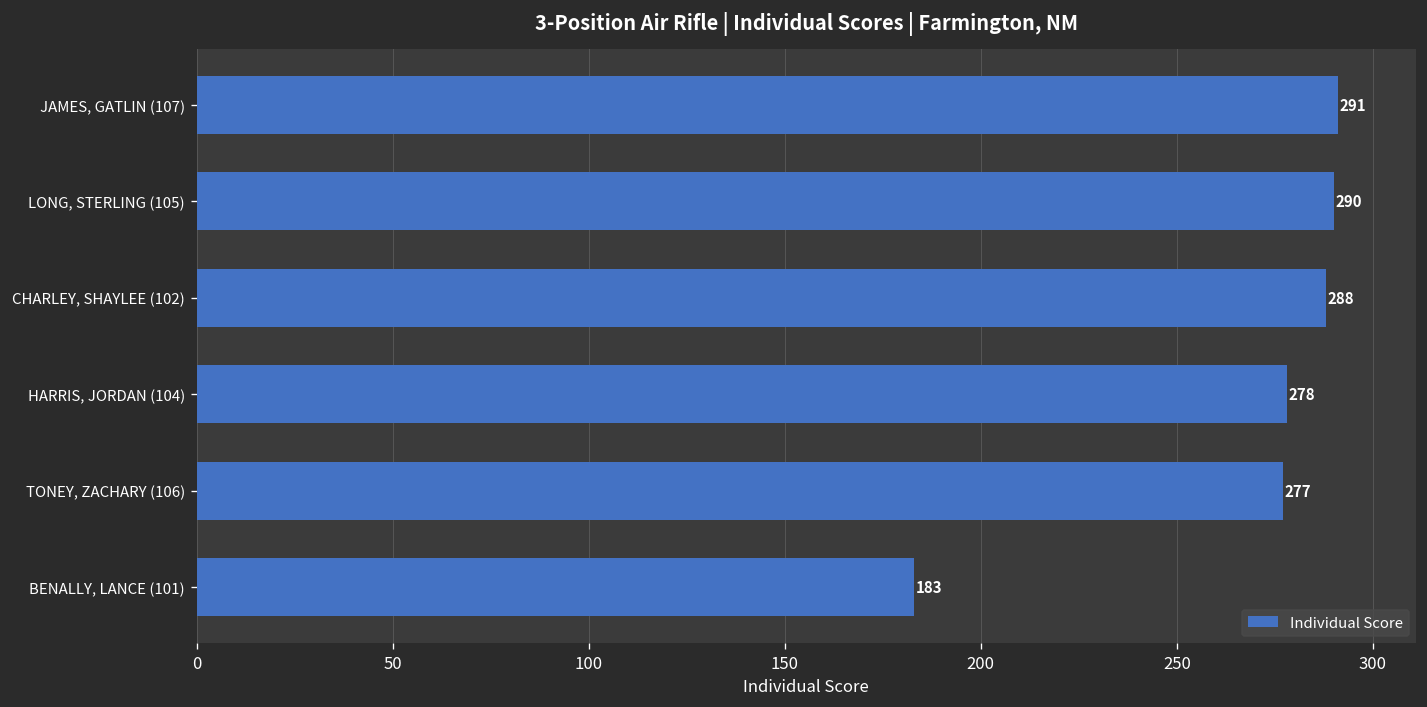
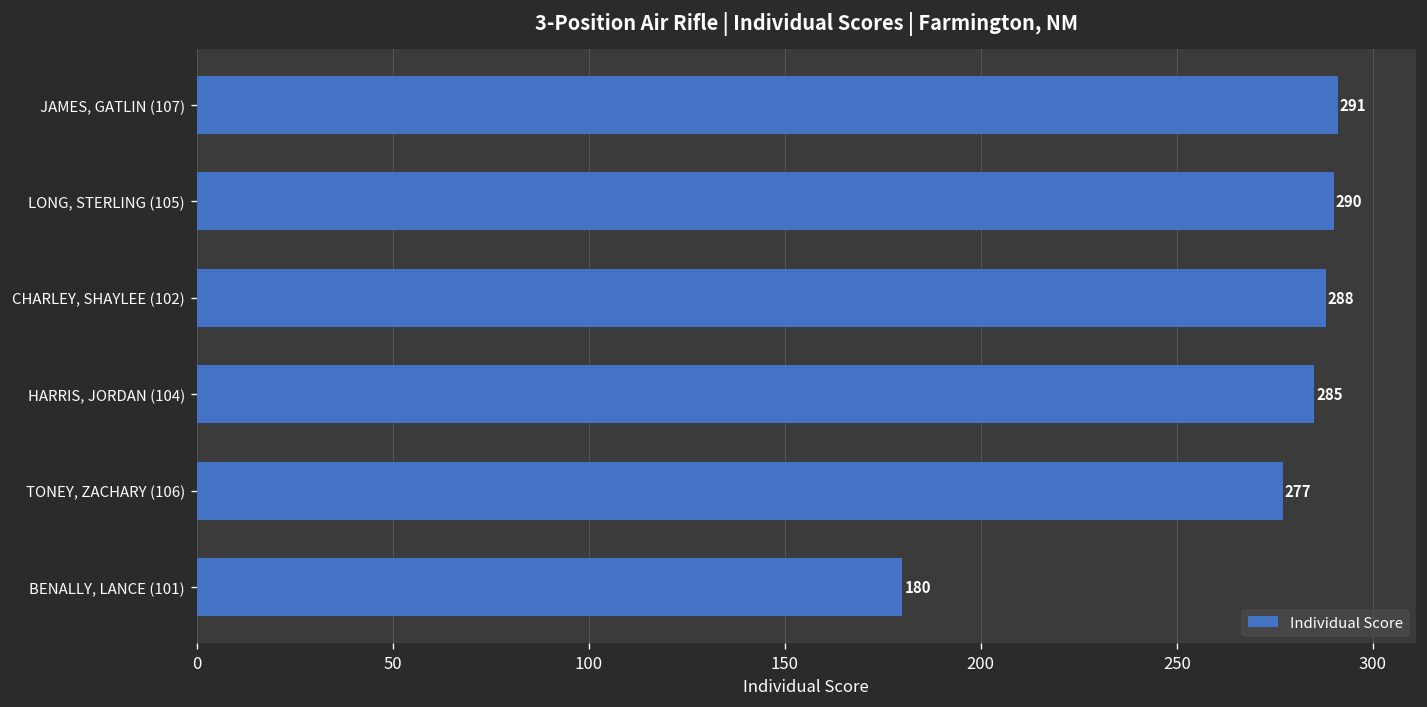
HARRIS, JORDAN (104): 278 -> 285
BENALLY, LANCE (101): 183 -> 180
